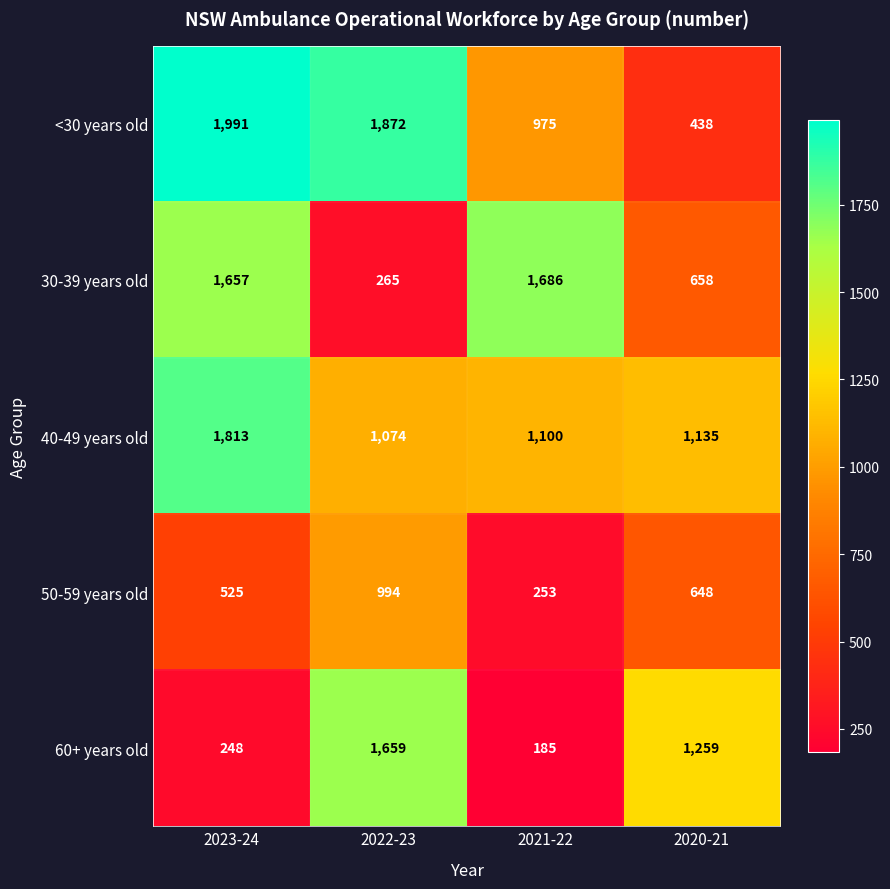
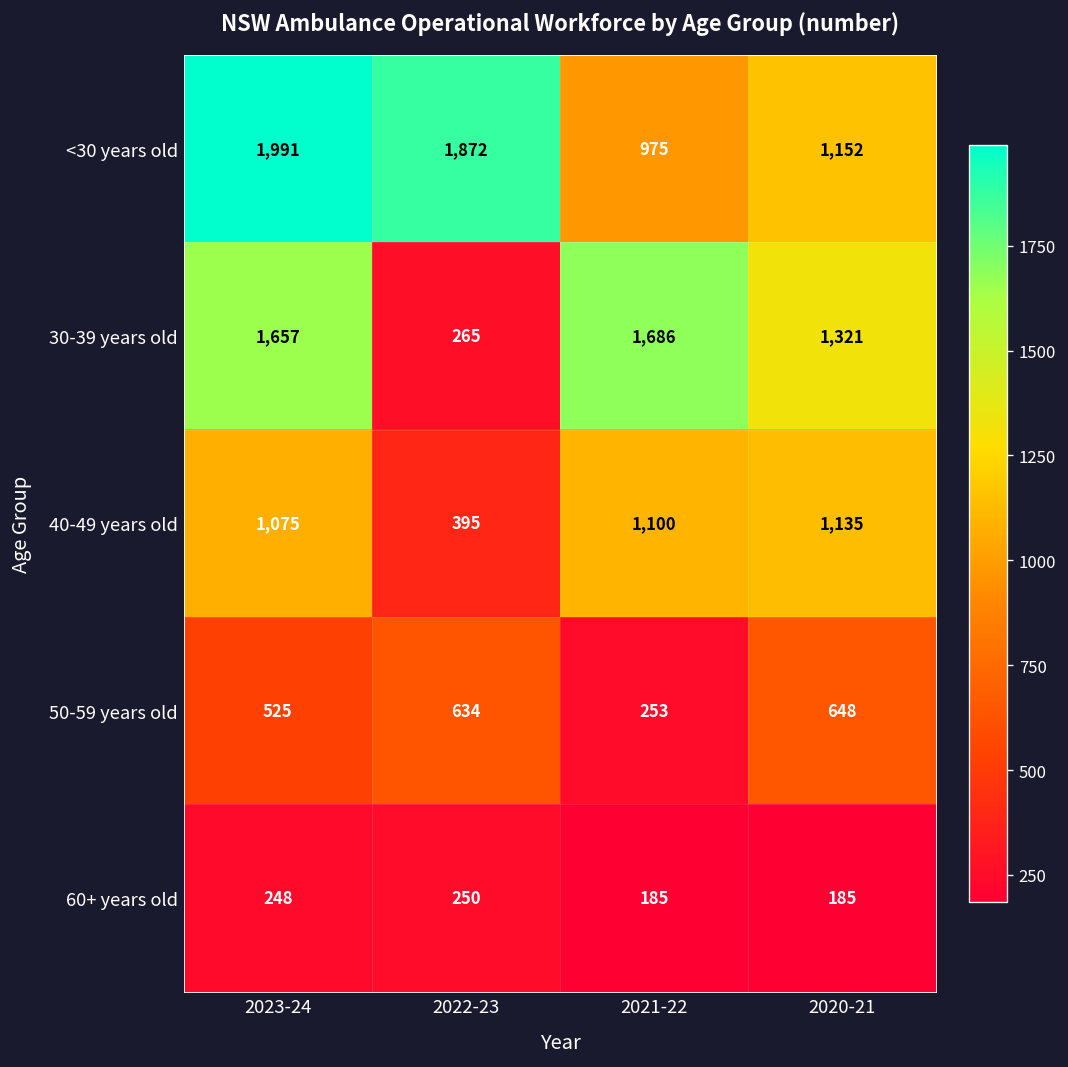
<30 years old, 2020-21: 438 -> 1,152
30-39 years old, 2020-21: 658 -> 1,321
40-49 years old, 2023-24: 1,813 -> 1,075
40-49 years old, 2022-23: 1,074 -> 395
50-59 years old, 2022-23: 994 -> 634
60+ years old, 2022-23: 1,659 -> 250
60+ years old, 2020-21: 1,259 -> 185
